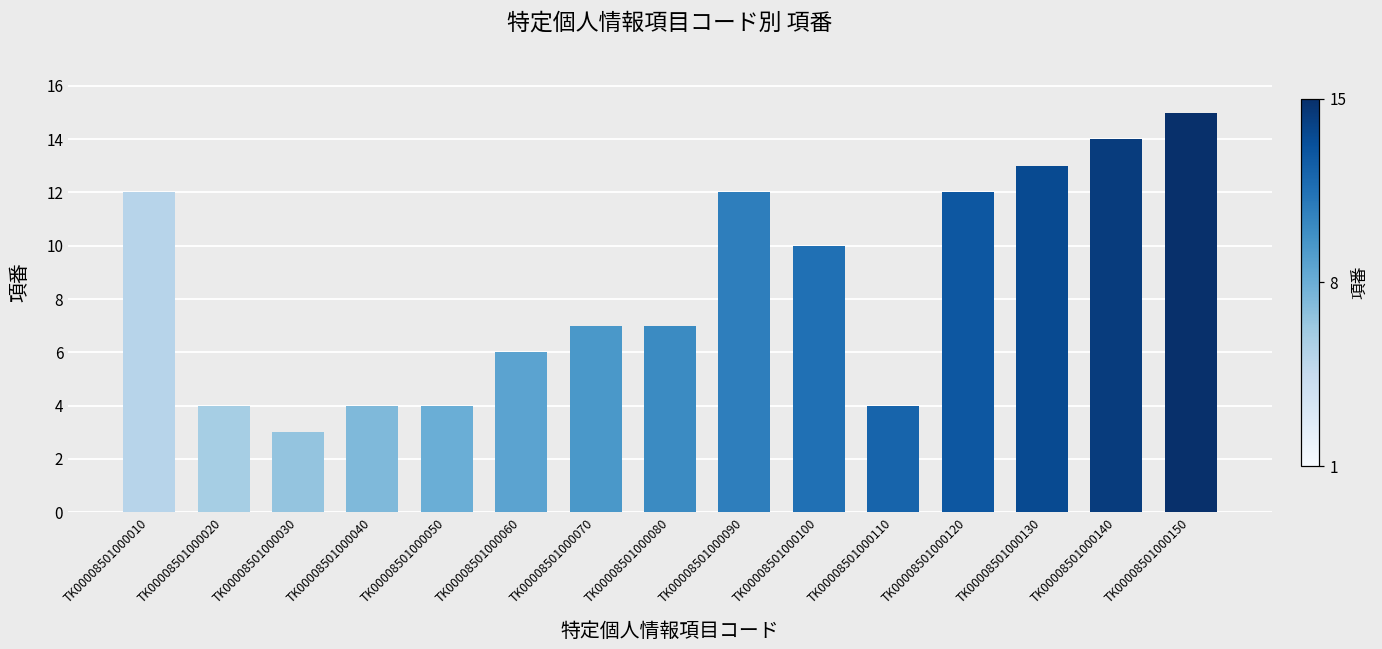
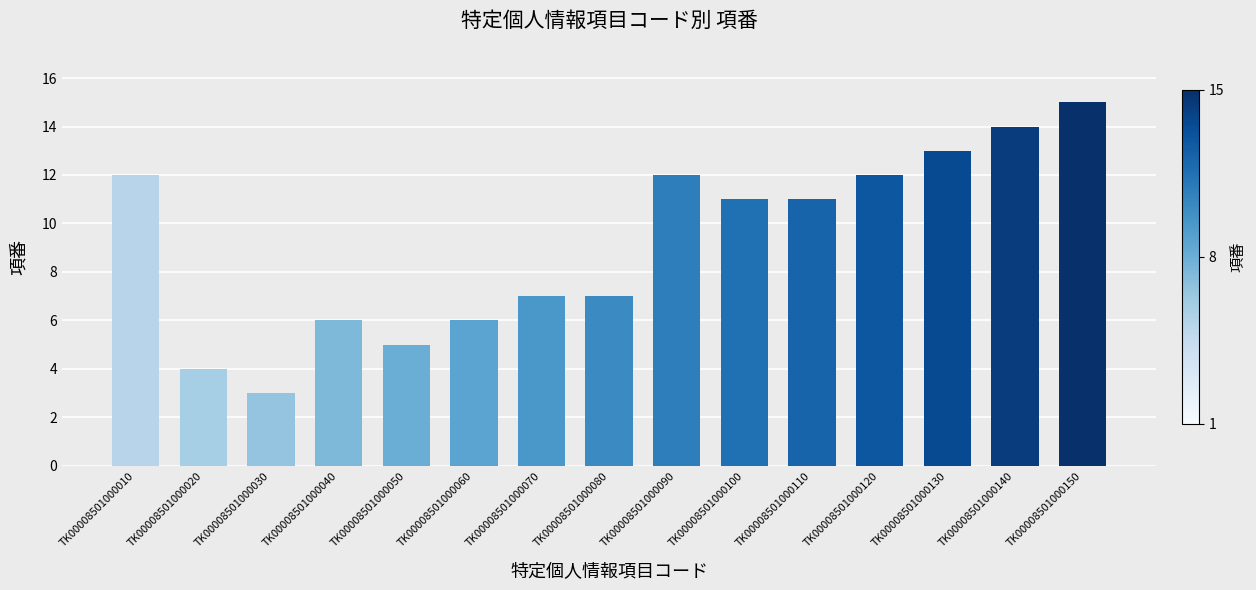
TK00008501000040: 4 -> 6
TK00008501000050: 4 -> 5
TK00008501000100: 10 -> 11
TK00008501000110: 4 -> 11
